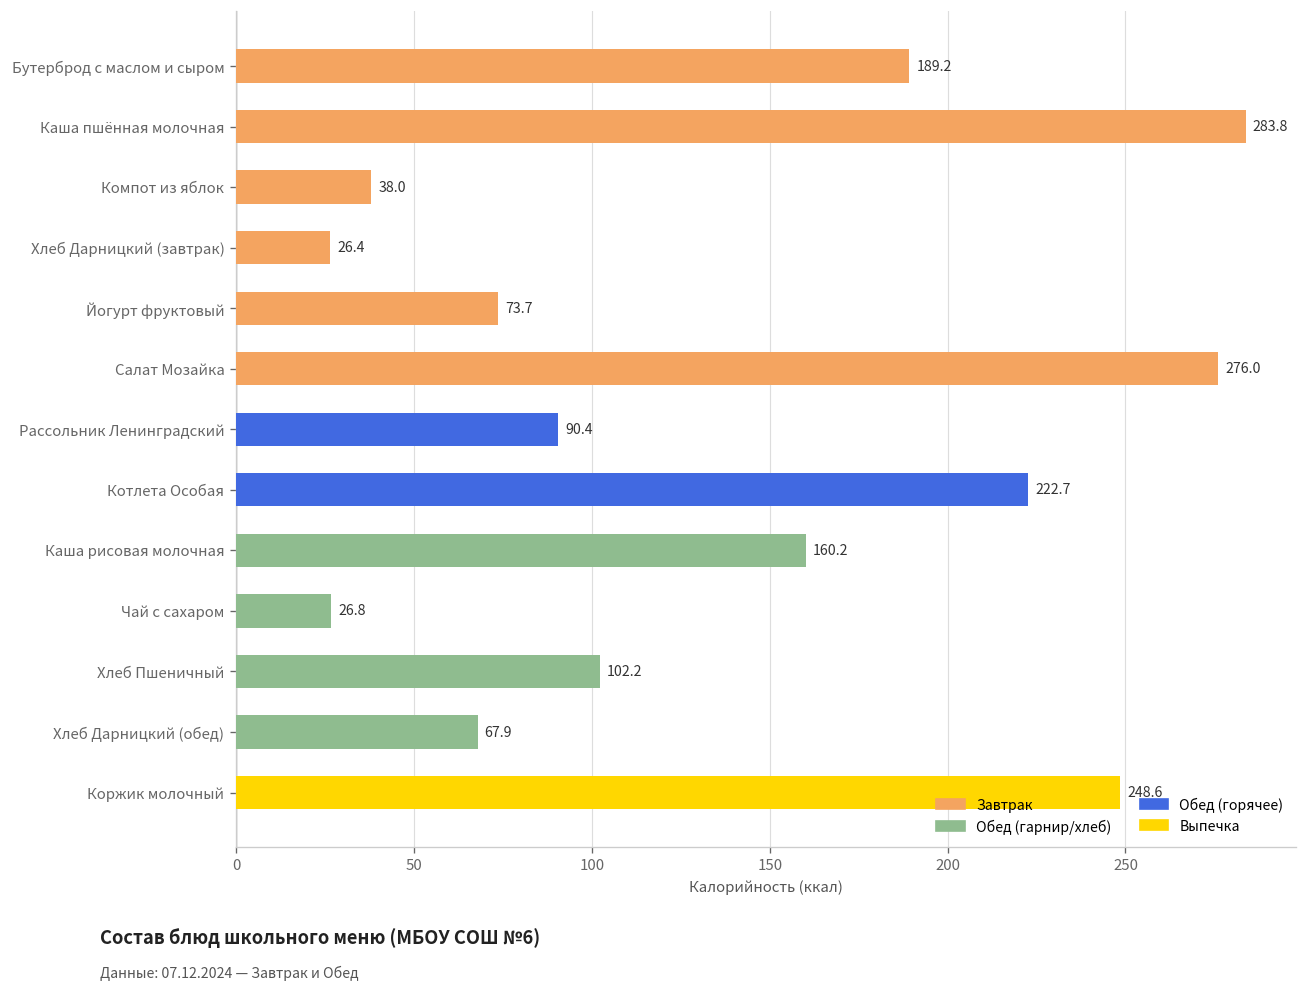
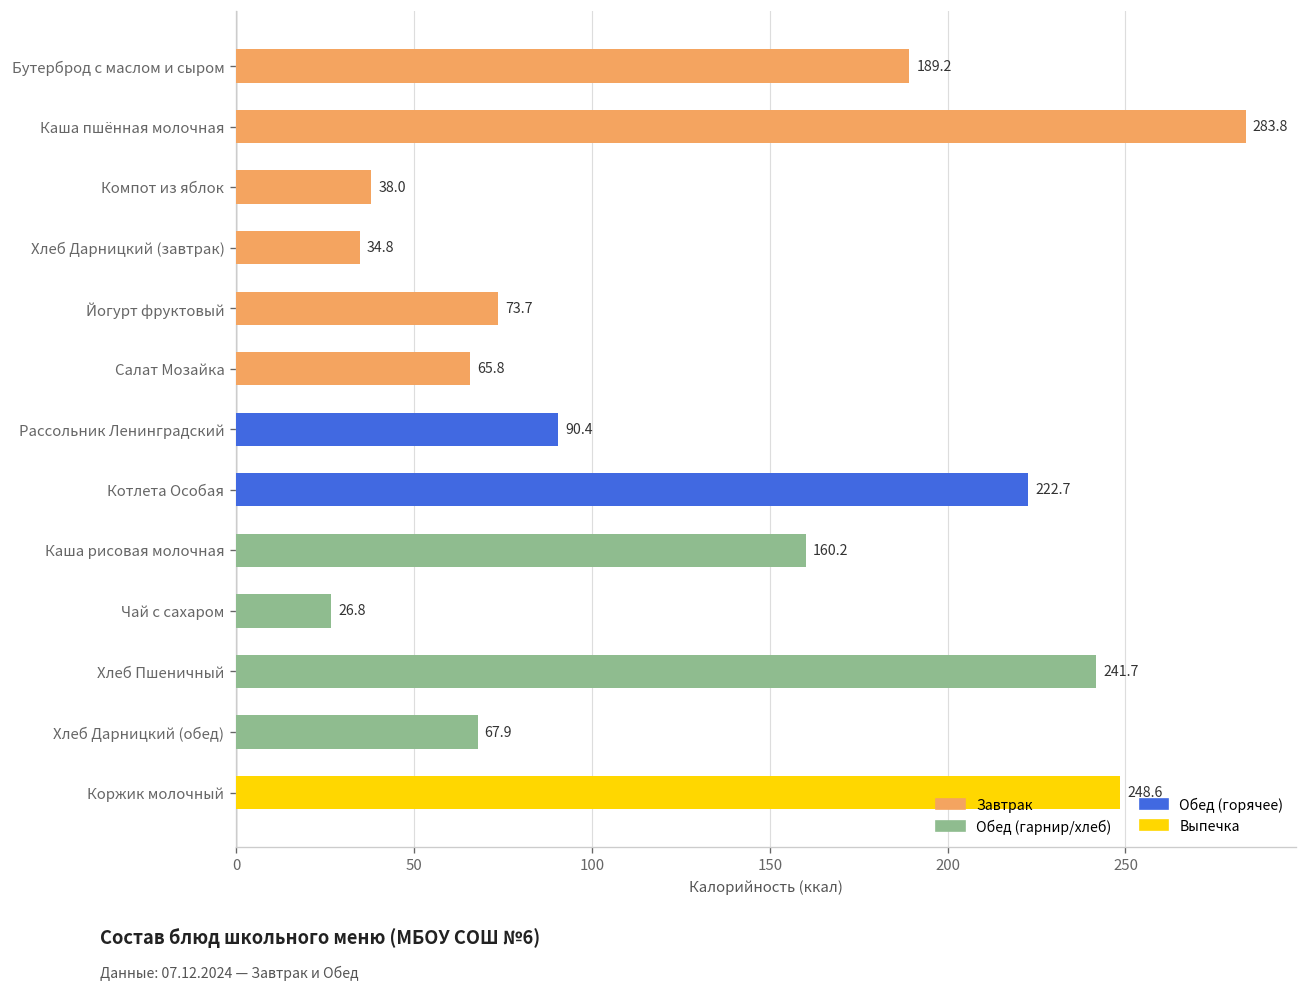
Хлеб Дарницкий (завтрак): 26.4 -> 34.8
Салат Мозайка: 276.0 -> 65.8
Хлеб Пшеничный: 102.2 -> 241.7
